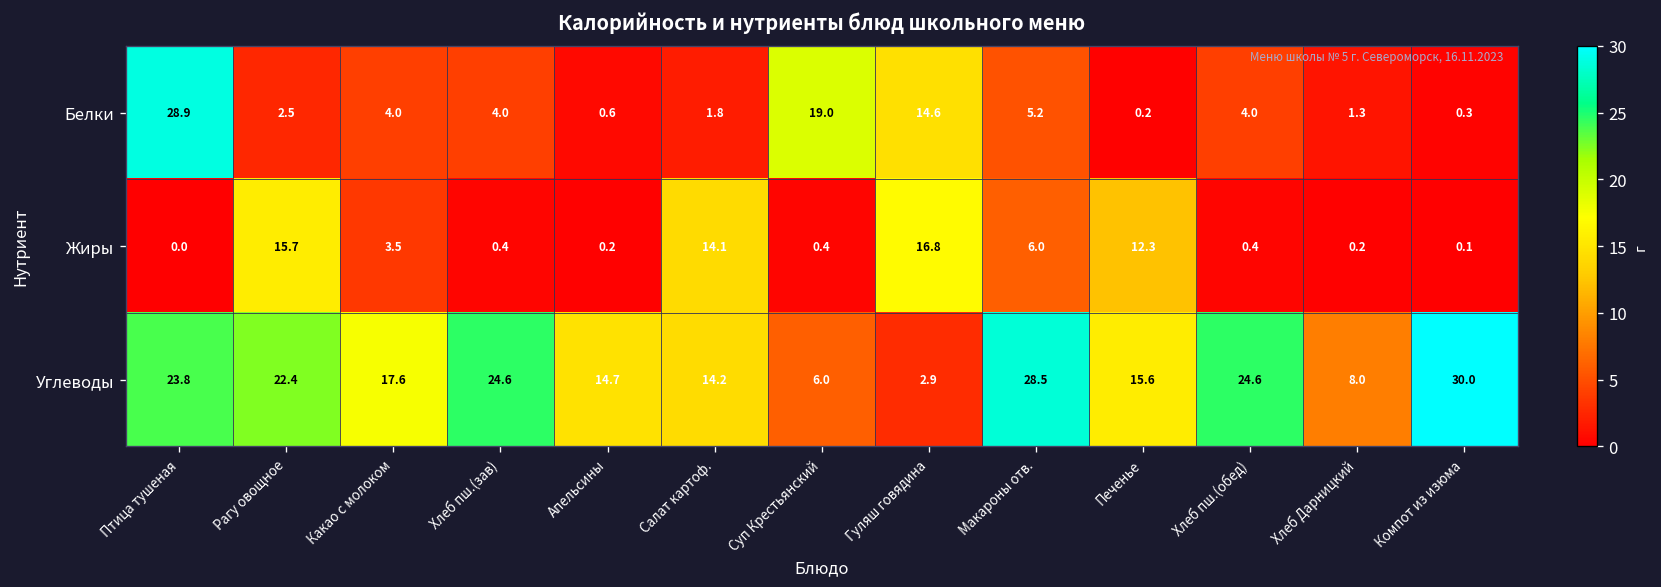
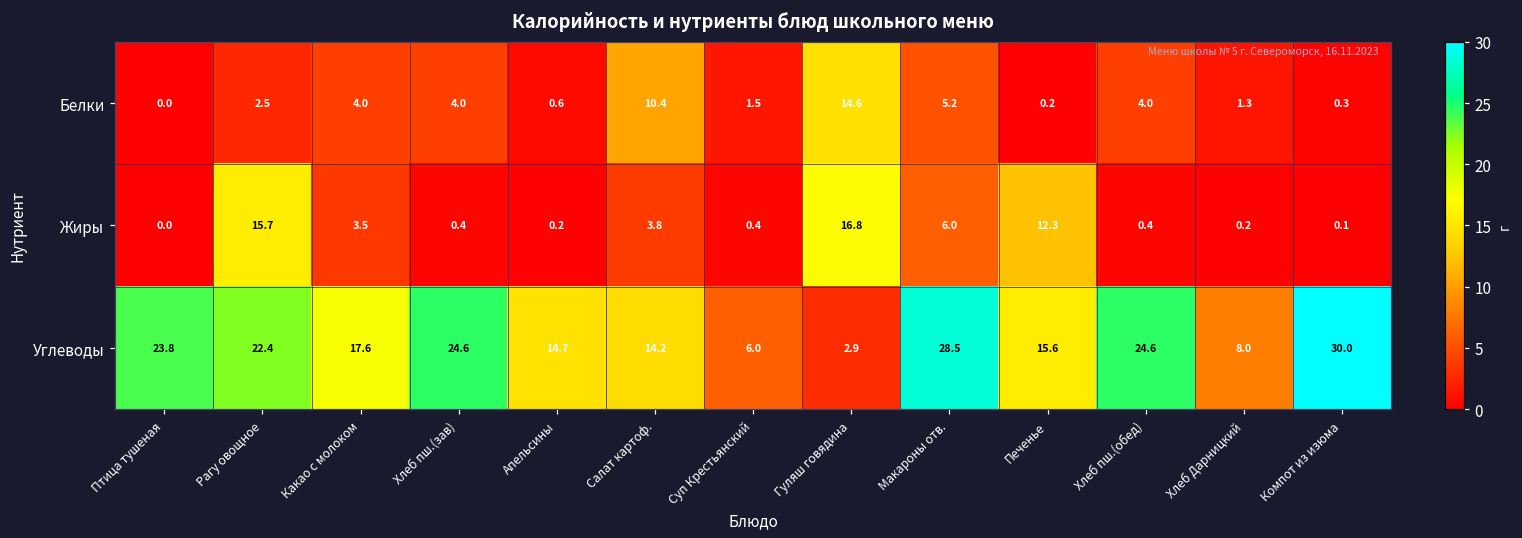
Белки, Птица тушеная: 28.9 -> 0.0
Белки, Салат картоф.: 1.8 -> 10.4
Белки, Суп Крестьянский: 19.0 -> 1.5
Жиры, Салат картоф.: 14.1 -> 3.8
